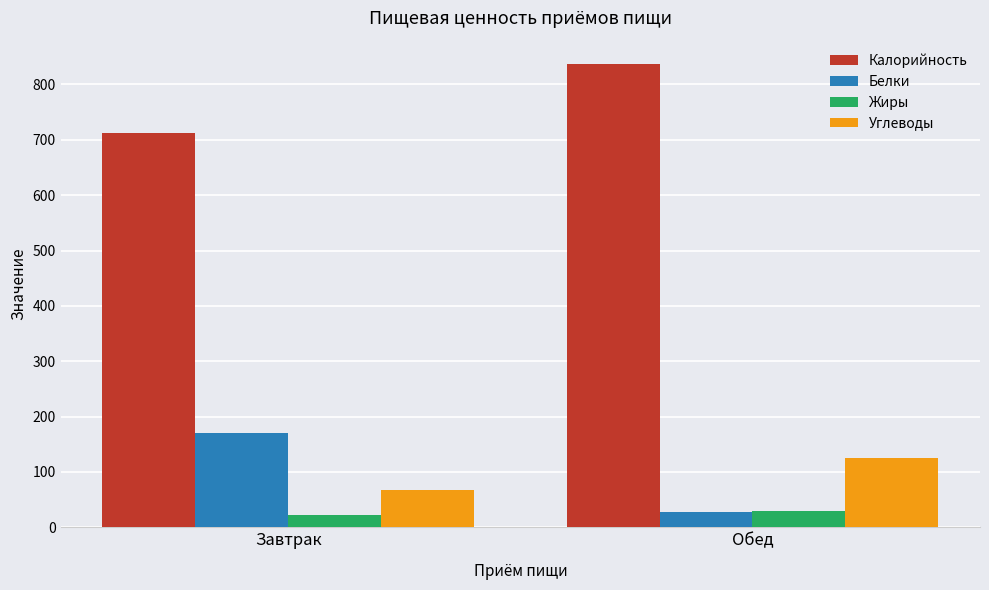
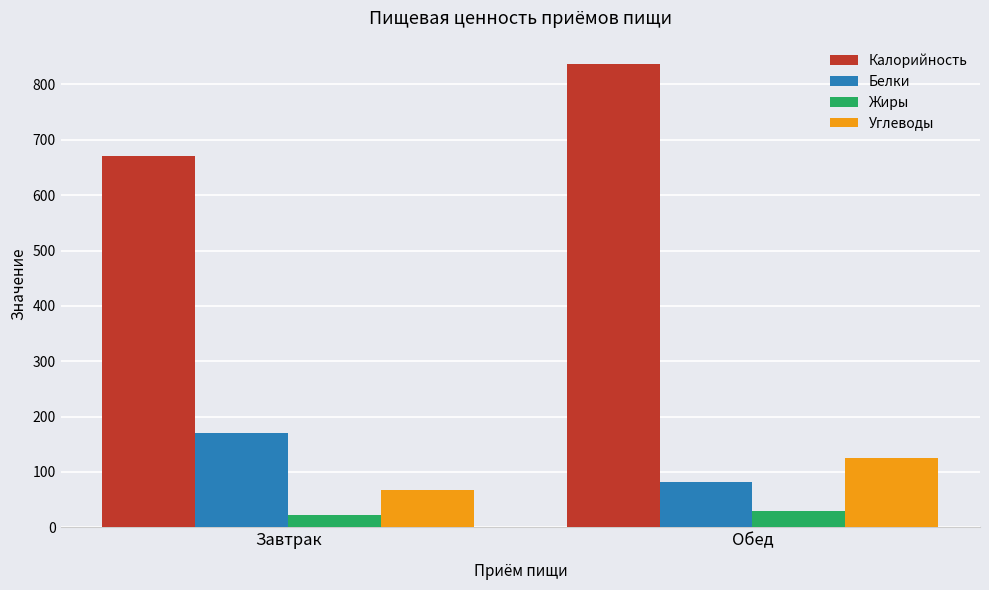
Калорийность, Завтрак: 710 -> 670
Белки, Обед: 30 -> 80
